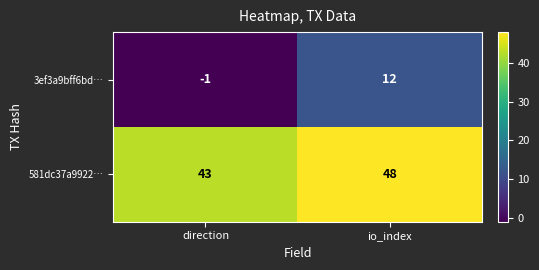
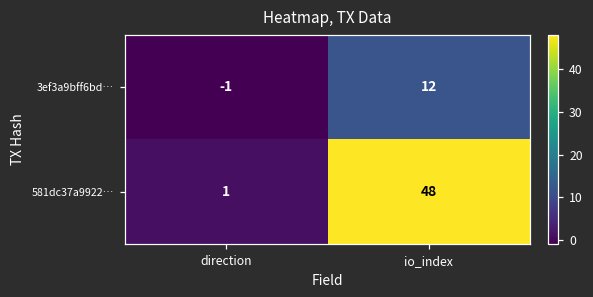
581dc37a9922…, direction: 43 -> 1
